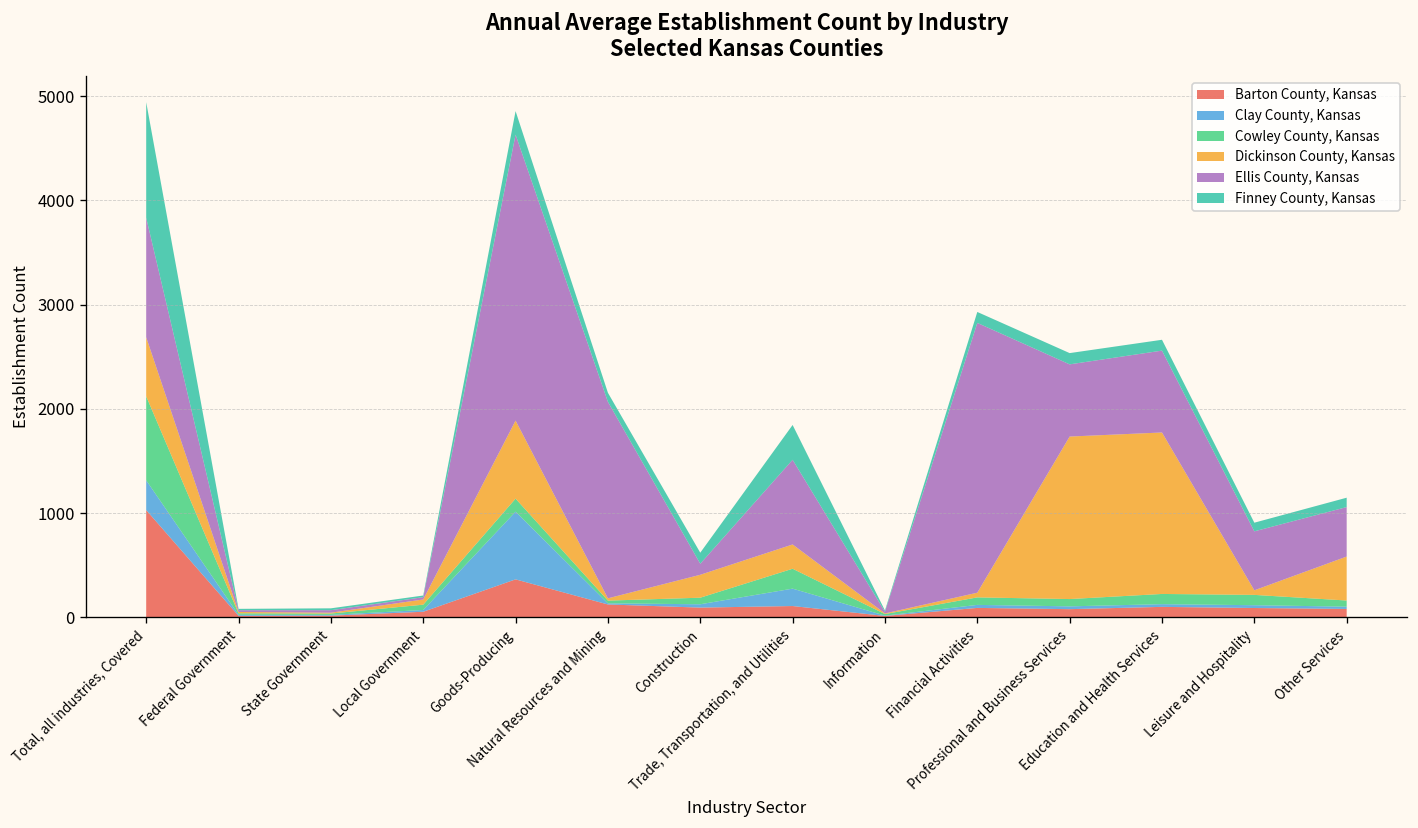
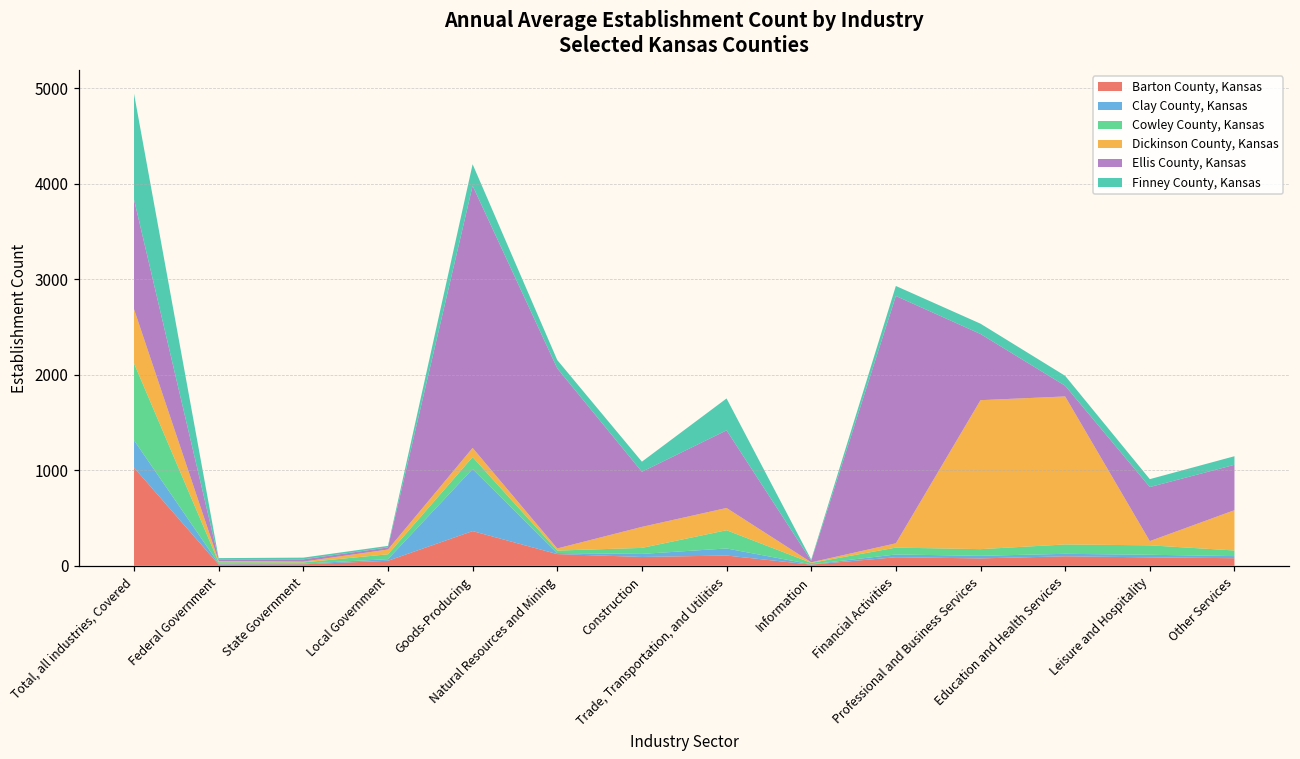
Dickinson County, Kansas, Goods-Producing: 700 -> 100
Ellis County, Kansas, Construction: 100 -> 600
Clay County, Kansas, Trade, Transportation, and Utilities: 200 -> 100
Ellis County, Kansas, Education and Health Services: 800 -> 100
